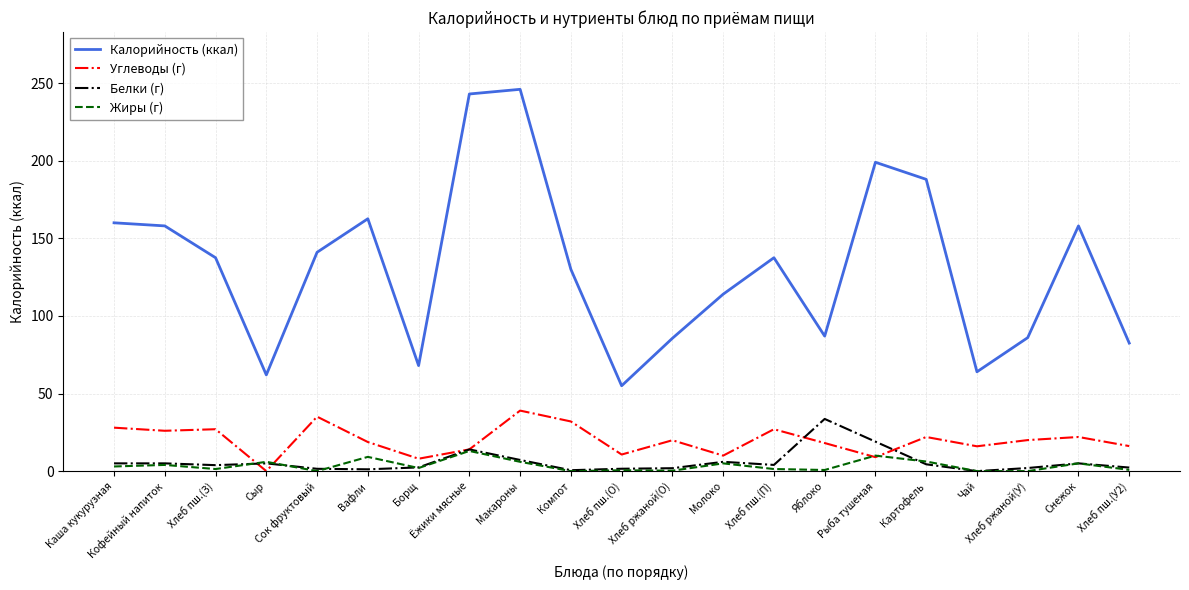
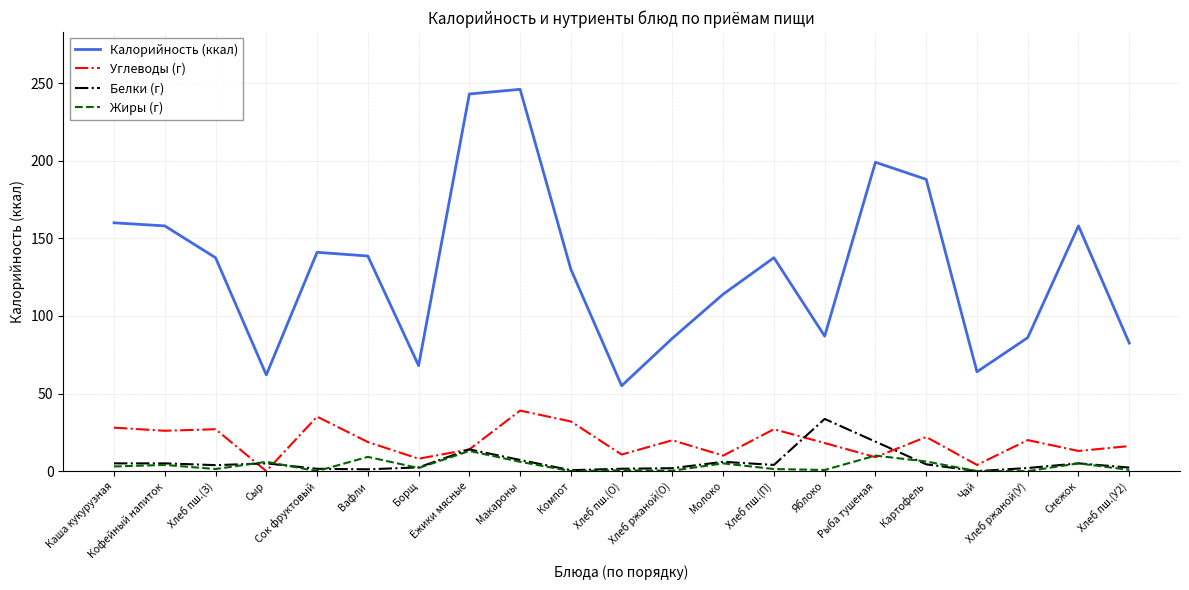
Калорийность (ккал), Вафли: 163 -> 139
Углеводы (г), Чай: 16 -> 4
Углеводы (г), Снежок: 22 -> 13
